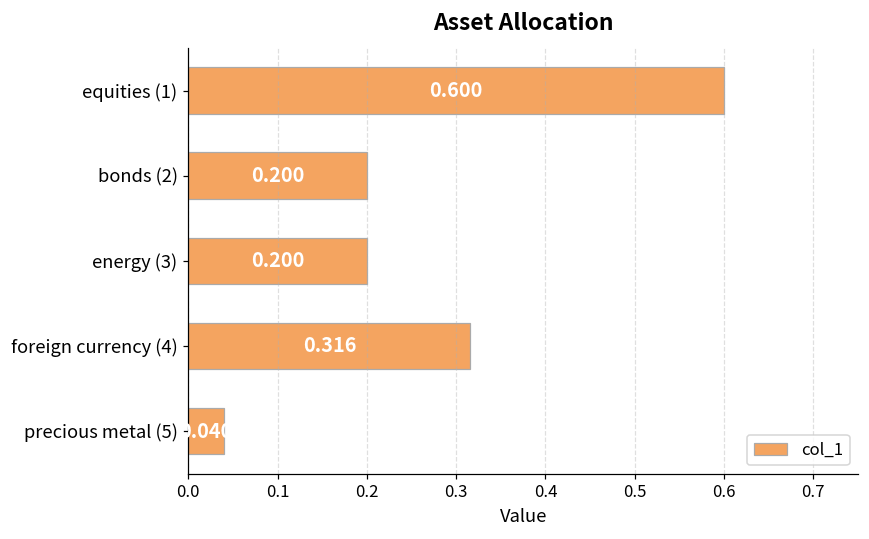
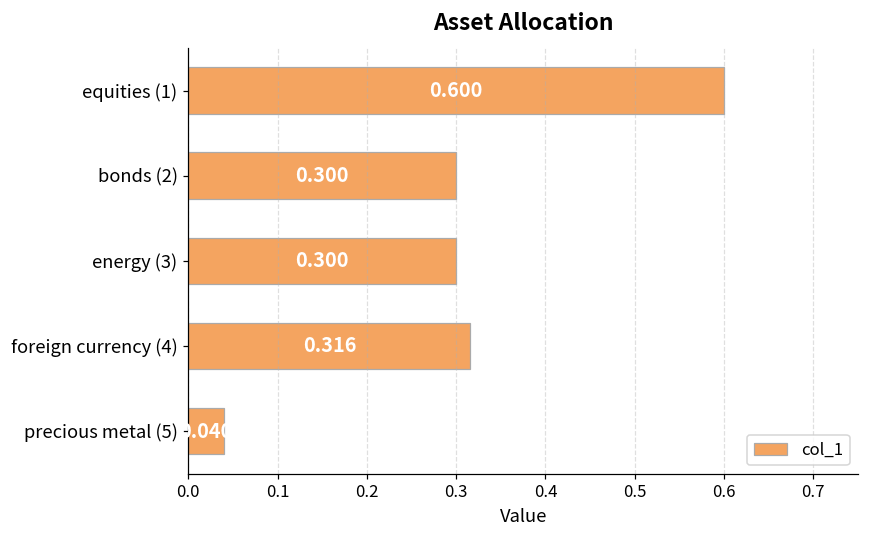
bonds (2): 0.200 -> 0.300
energy (3): 0.200 -> 0.300
